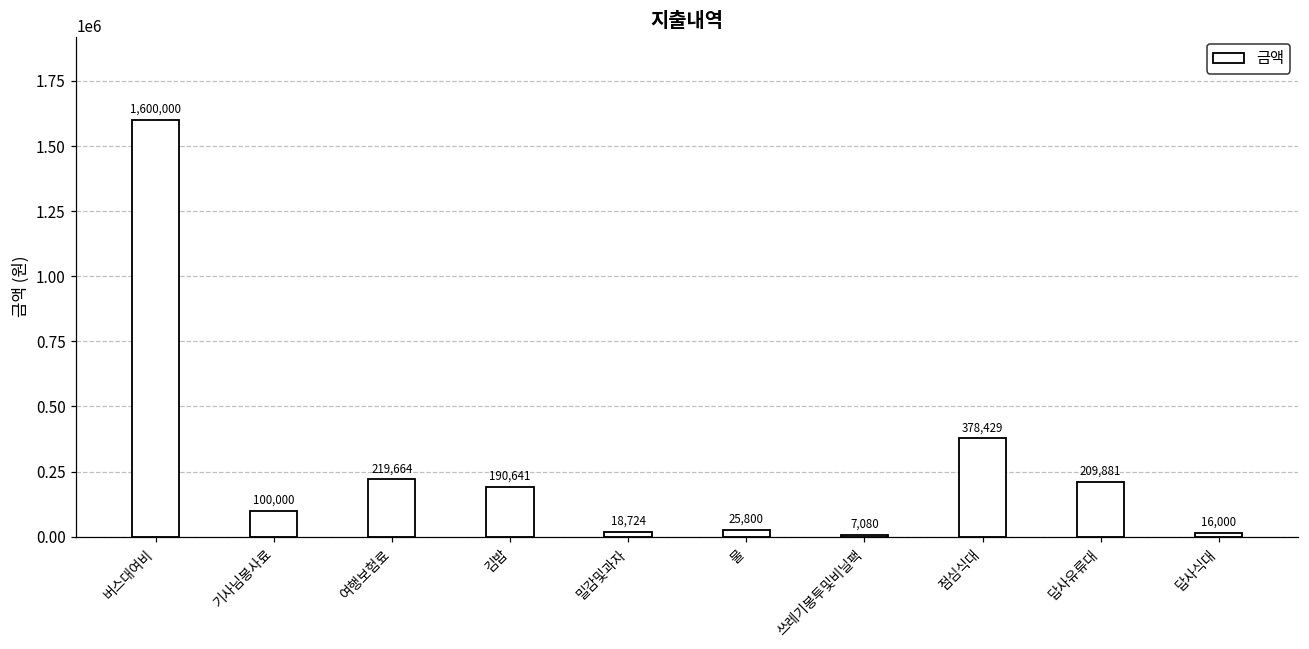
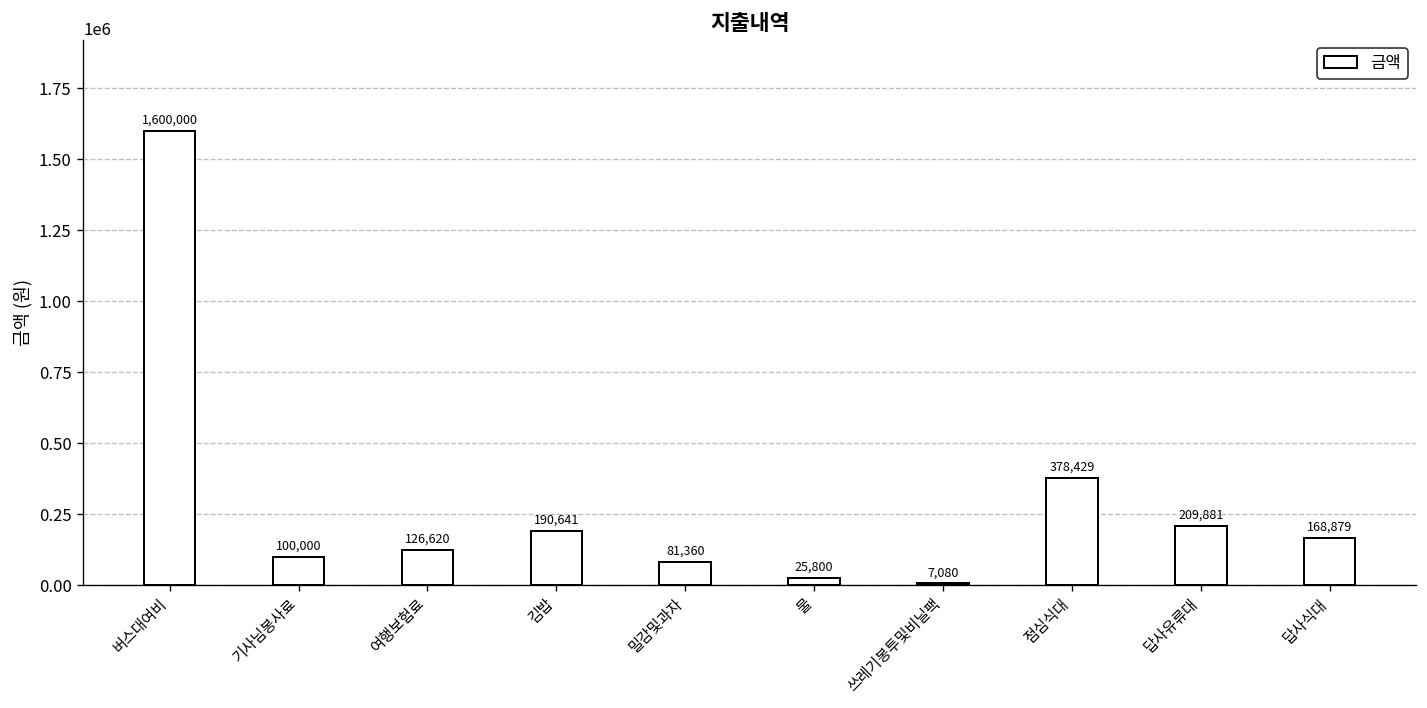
여행보험료: 219,664 -> 126,620
밀감및과자: 18,724 -> 81,360
답사식대: 16,000 -> 168,879
